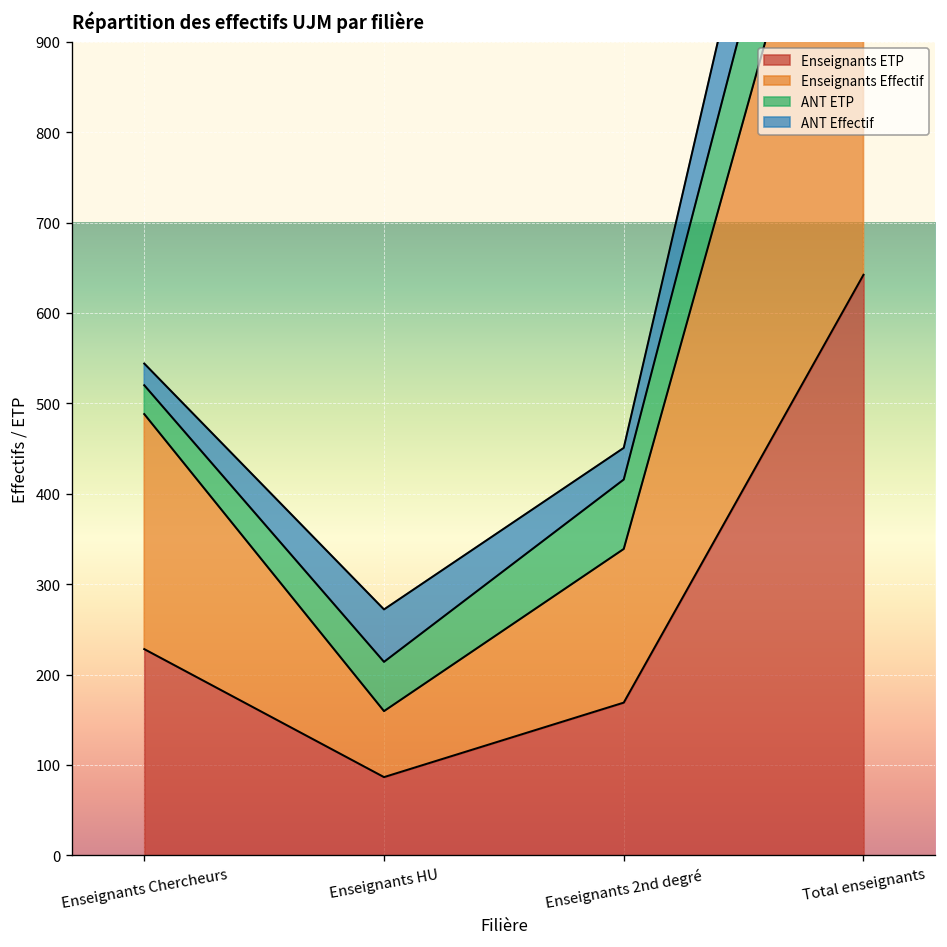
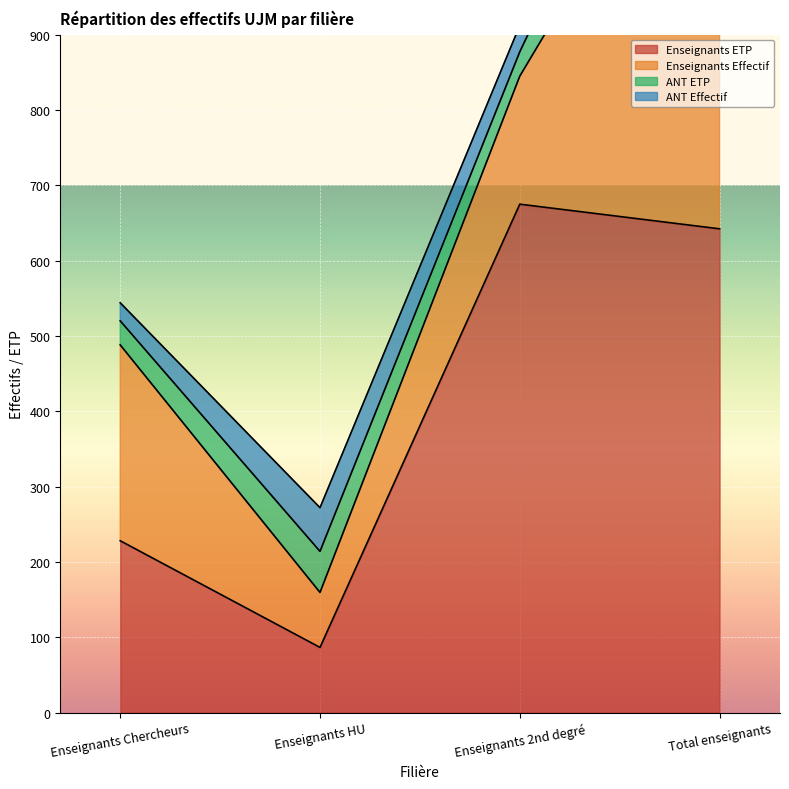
Enseignants ETP, Enseignants 2nd degré: 170 -> 670
ANT ETP, Enseignants 2nd degré: 80 -> 30
